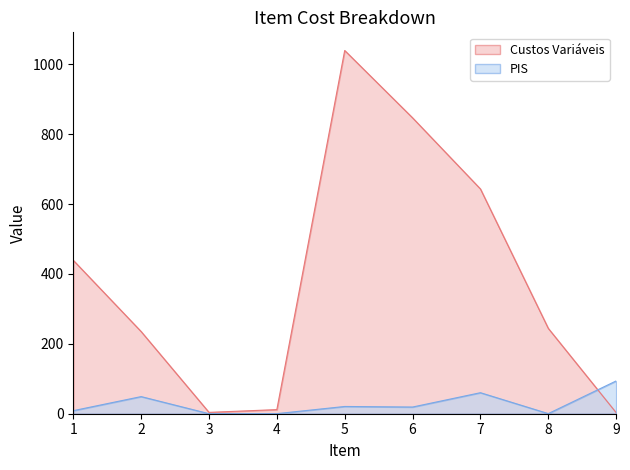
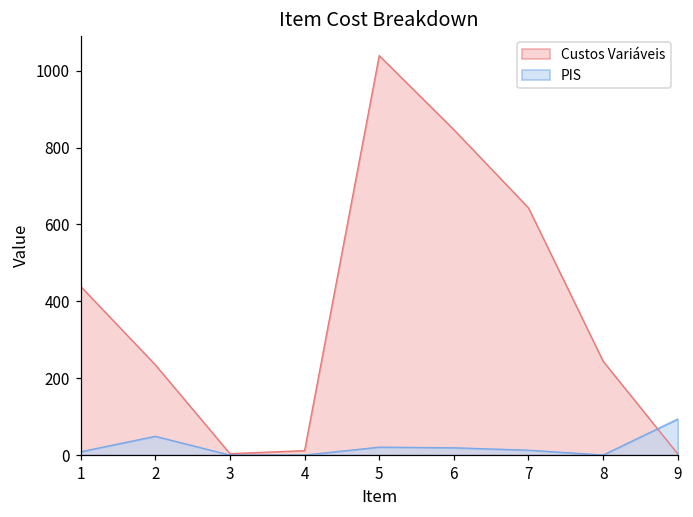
PIS, 7: 60 -> 10
